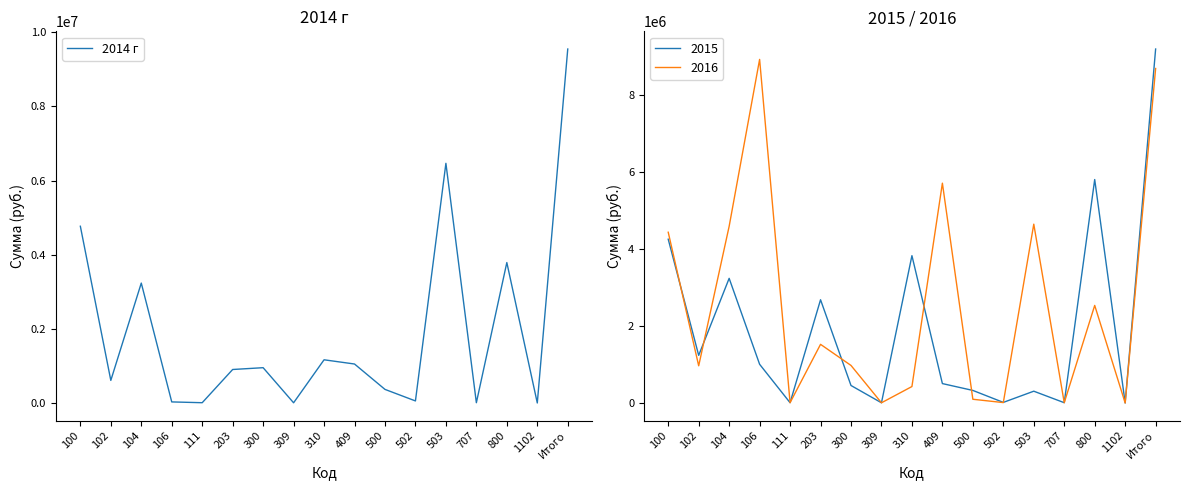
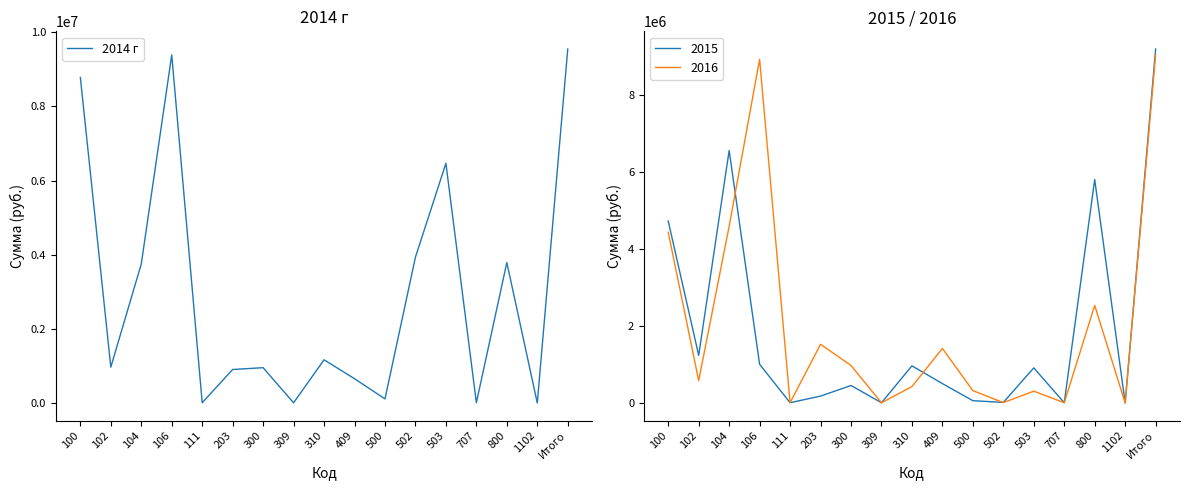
2014 г, 100: 4800000 -> 8800000
2014 г, 102: 600000 -> 1000000
2014 г, 104: 3200000 -> 3800000
2014 г, 106: 0 -> 9400000
2014 г, 409: 1100000 -> 700000
2014 г, 500: 400000 -> 100000
2014 г, 502: 100000 -> 3900000
2015 / 2016, 2015, 100: 4300000 -> 4700000
2015 / 2016, 2016, 102: 1000000 -> 600000
2015 / 2016, 2015, 104: 3200000 -> 6600000
2015 / 2016, 2015, 203: 2700000 -> 200000
2015 / 2016, 2015, 310: 3800000 -> 1000000
2015 / 2016, 2016, 409: 5700000 -> 1400000
2015 / 2016, 2015, 500: 300000 -> 100000
2015 / 2016, 2016, 500: 100000 -> 300000
2015 / 2016, 2015, 503: 300000 -> 900000
2015 / 2016, 2016, 503: 4700000 -> 300000
2015 / 2016, 2016, Итого: 8700000 -> 9100000
